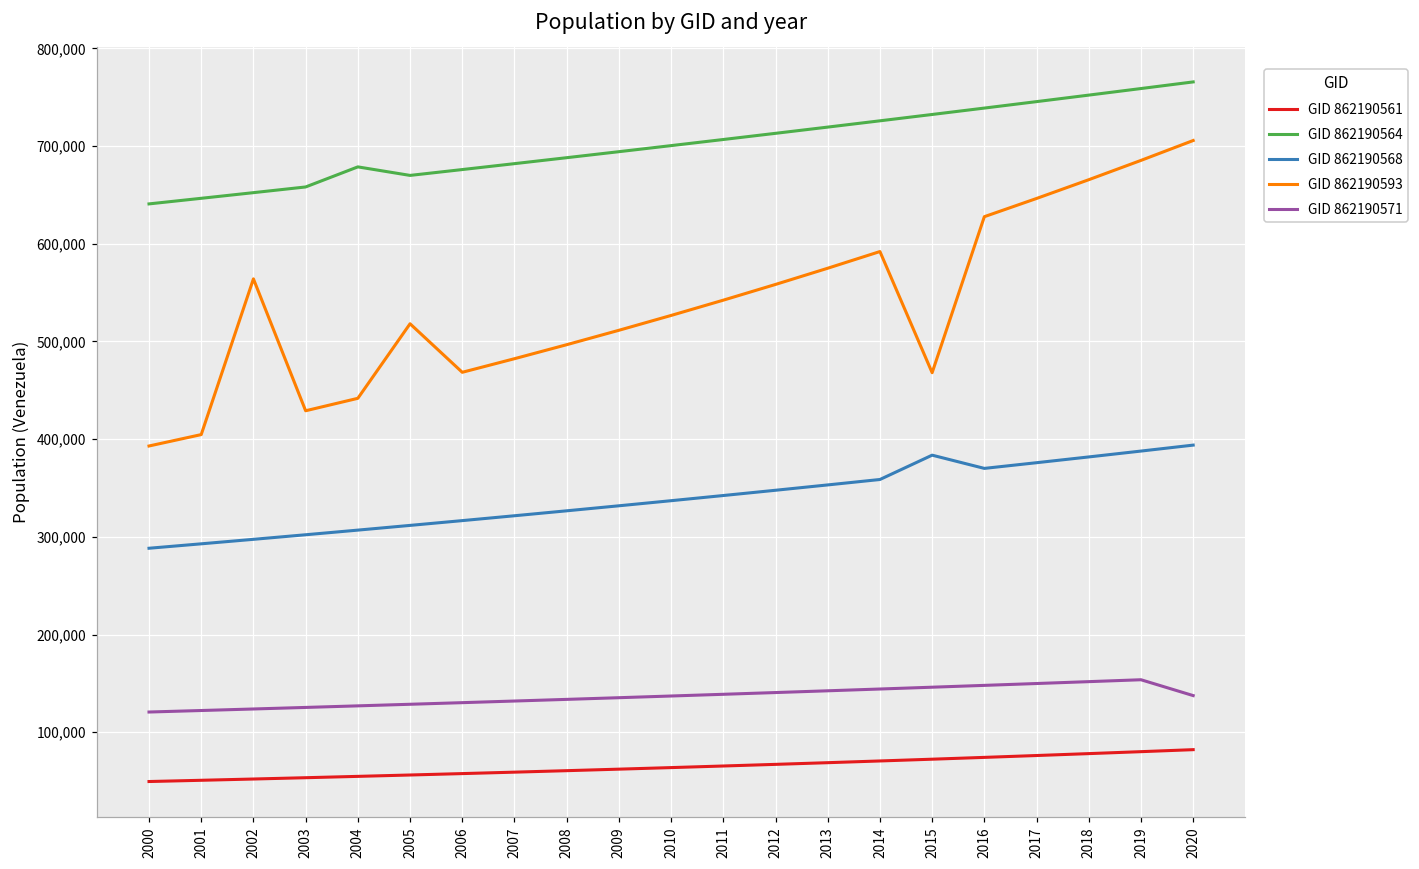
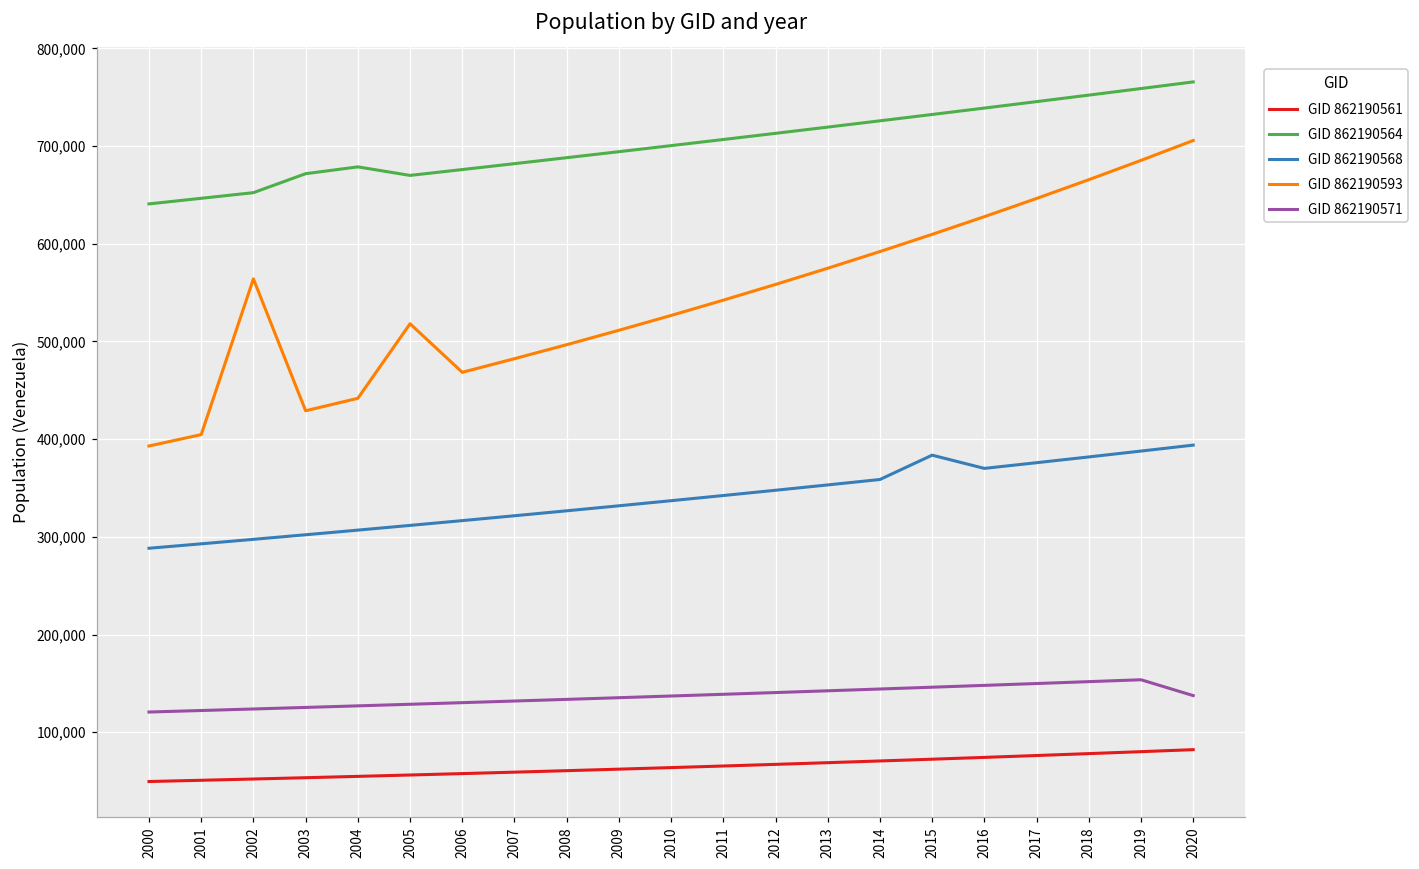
GID 862190564, 2003: 660,000 -> 670,000
GID 862190593, 2015: 470,000 -> 610,000
